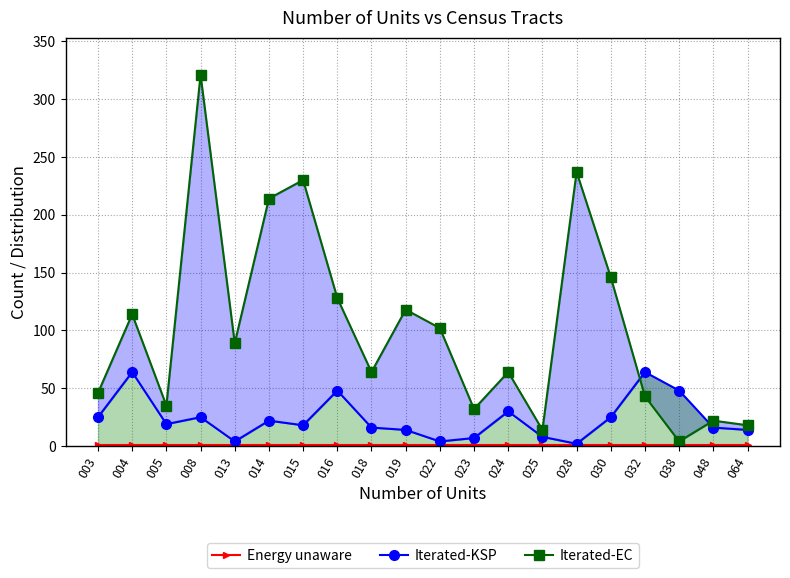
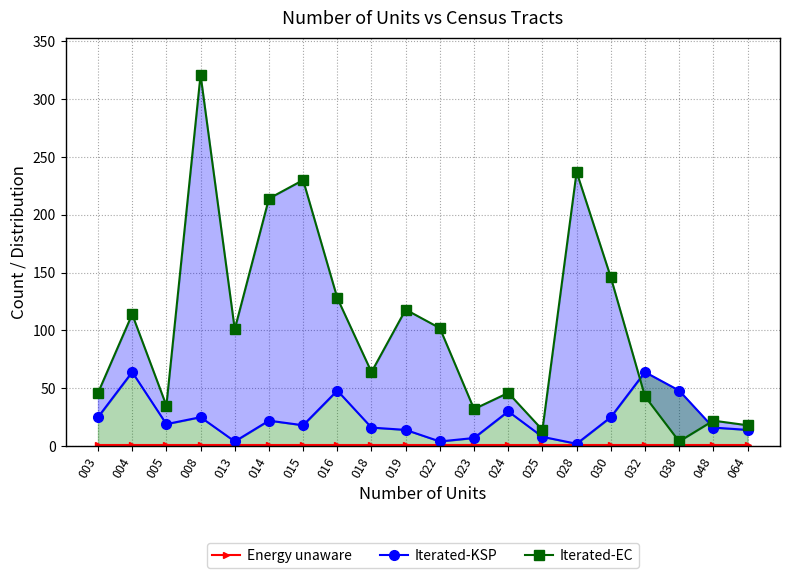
Iterated-EC, 013: 89 -> 101
Iterated-EC, 024: 64 -> 46
